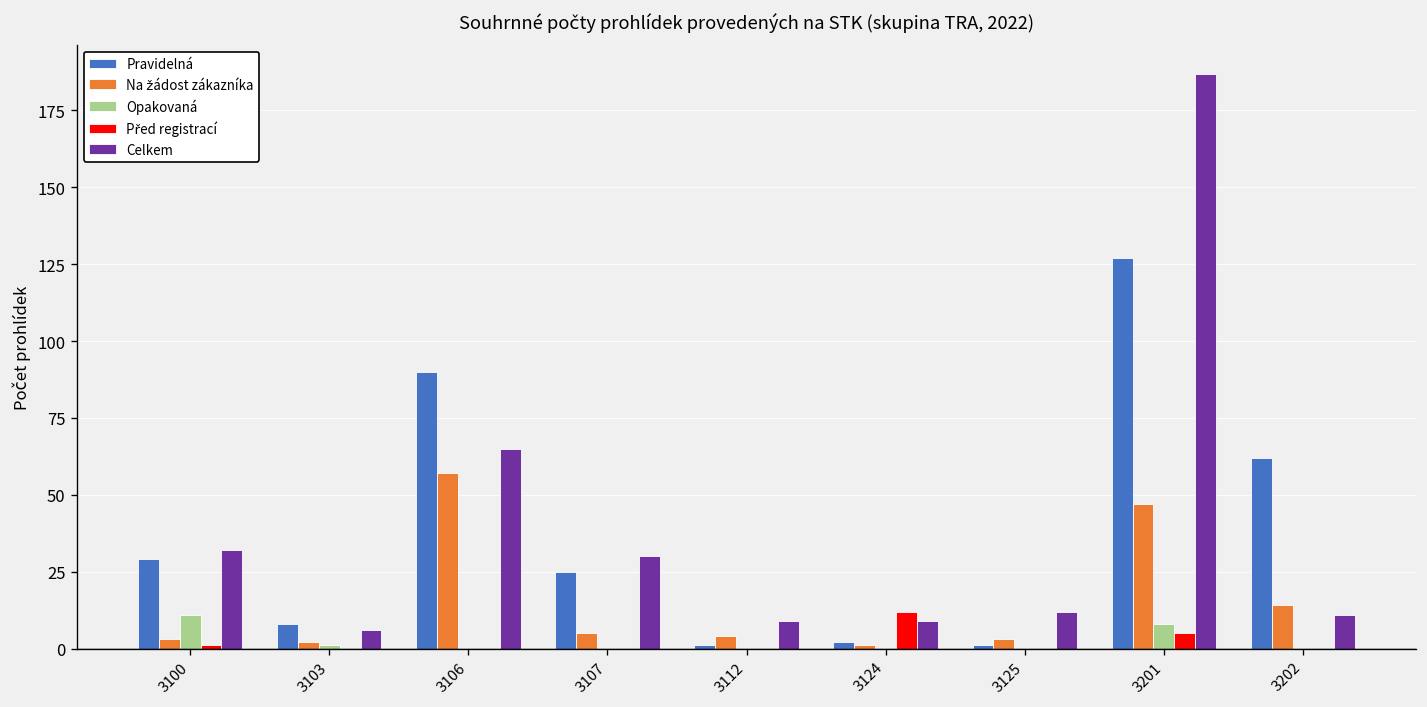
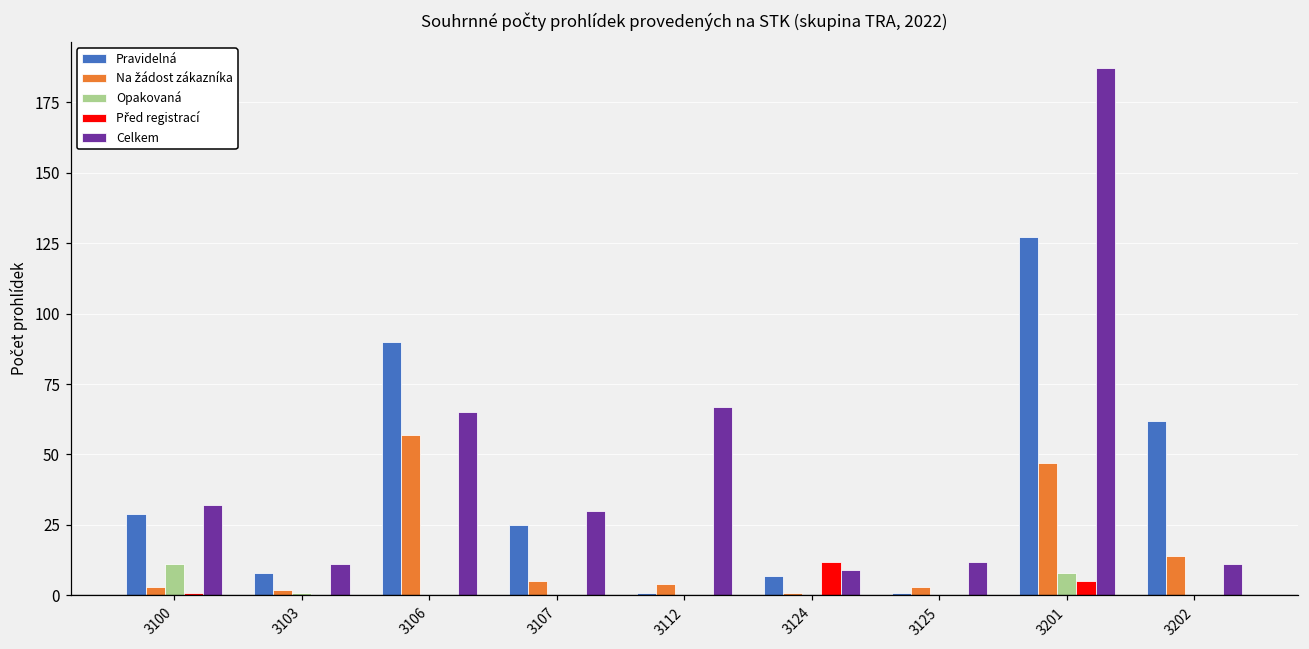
Celkem, 3103: 6 -> 11
Celkem, 3112: 9 -> 67
Pravidelná, 3124: 2 -> 7
